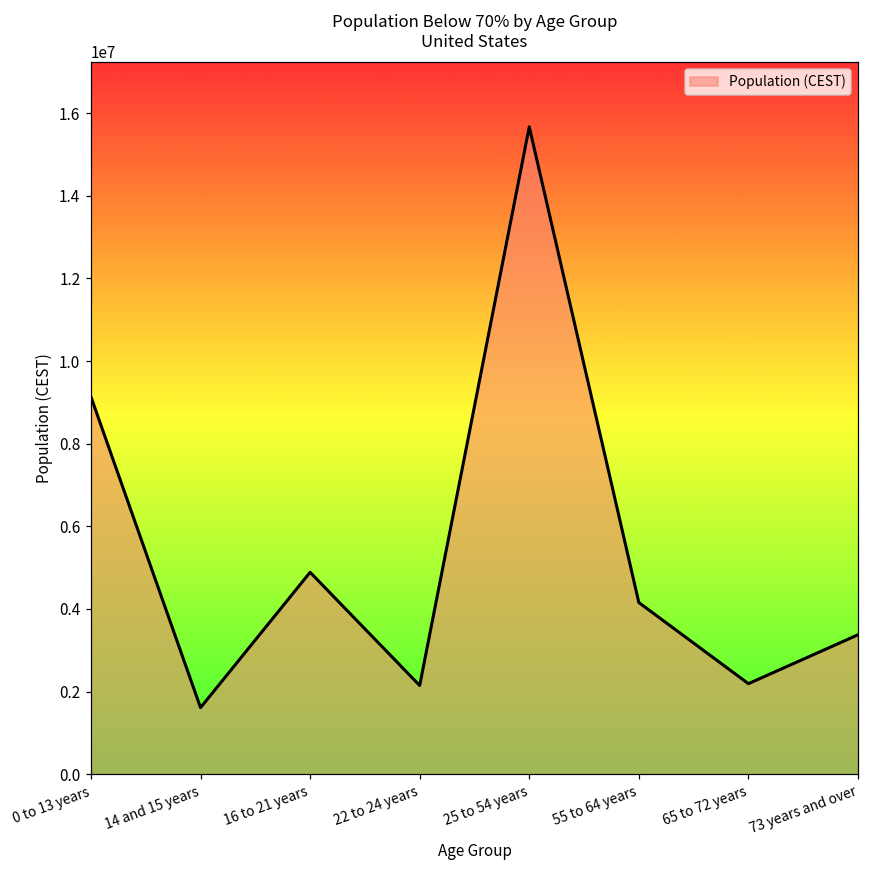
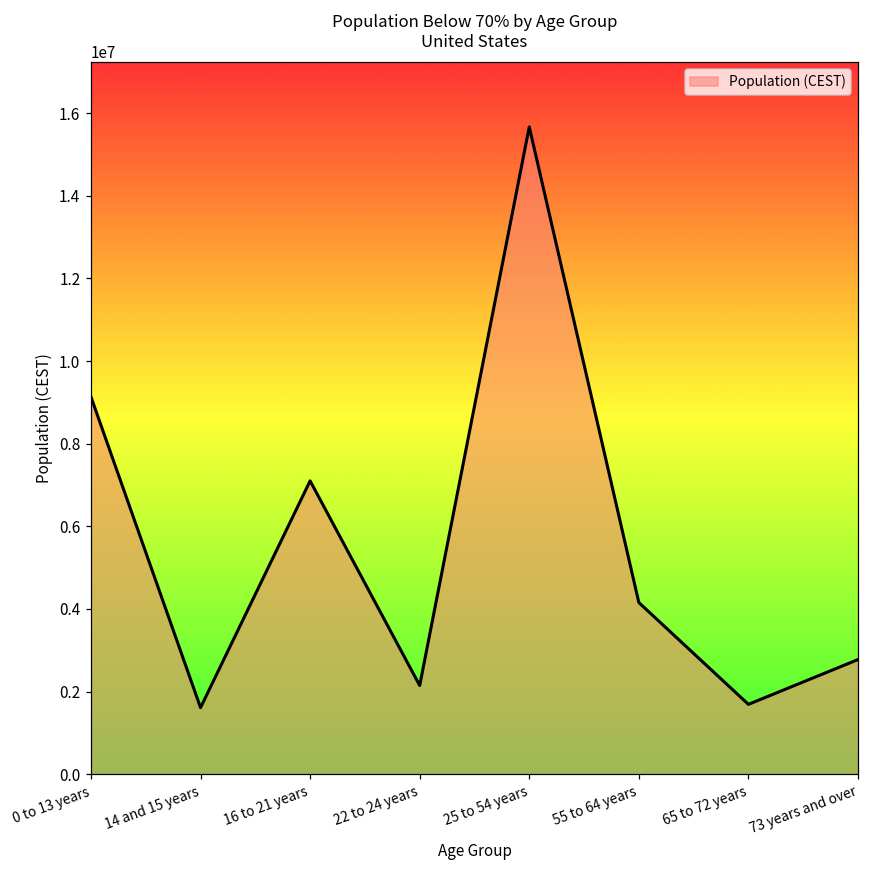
16 to 21 years: 4900000 -> 7100000
65 to 72 years: 2200000 -> 1700000
73 years and over: 3400000 -> 2800000
